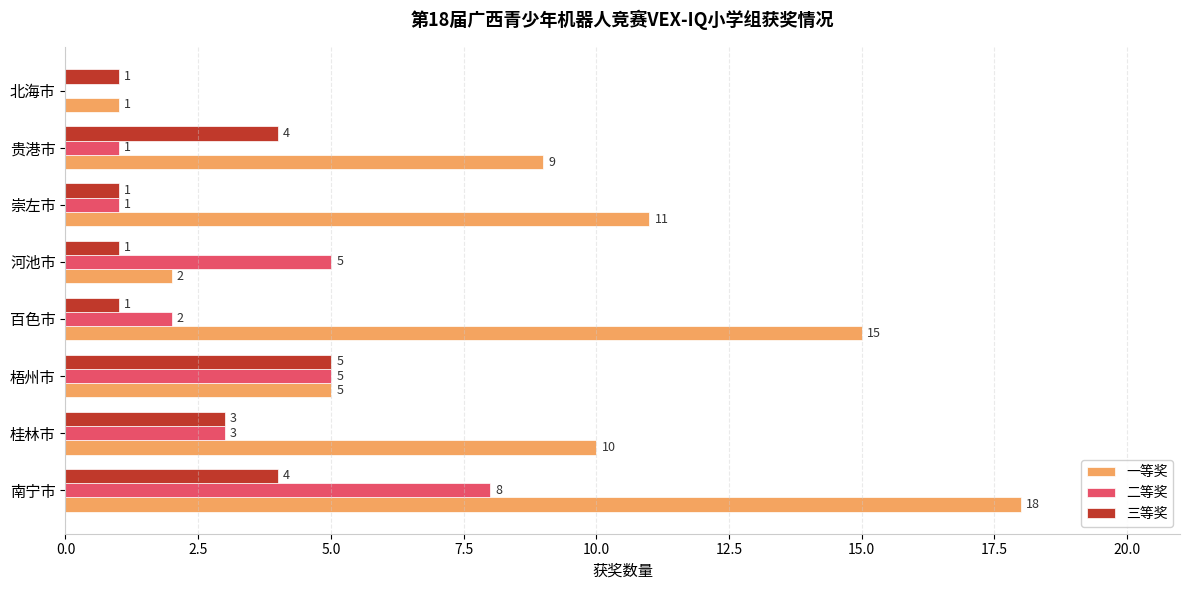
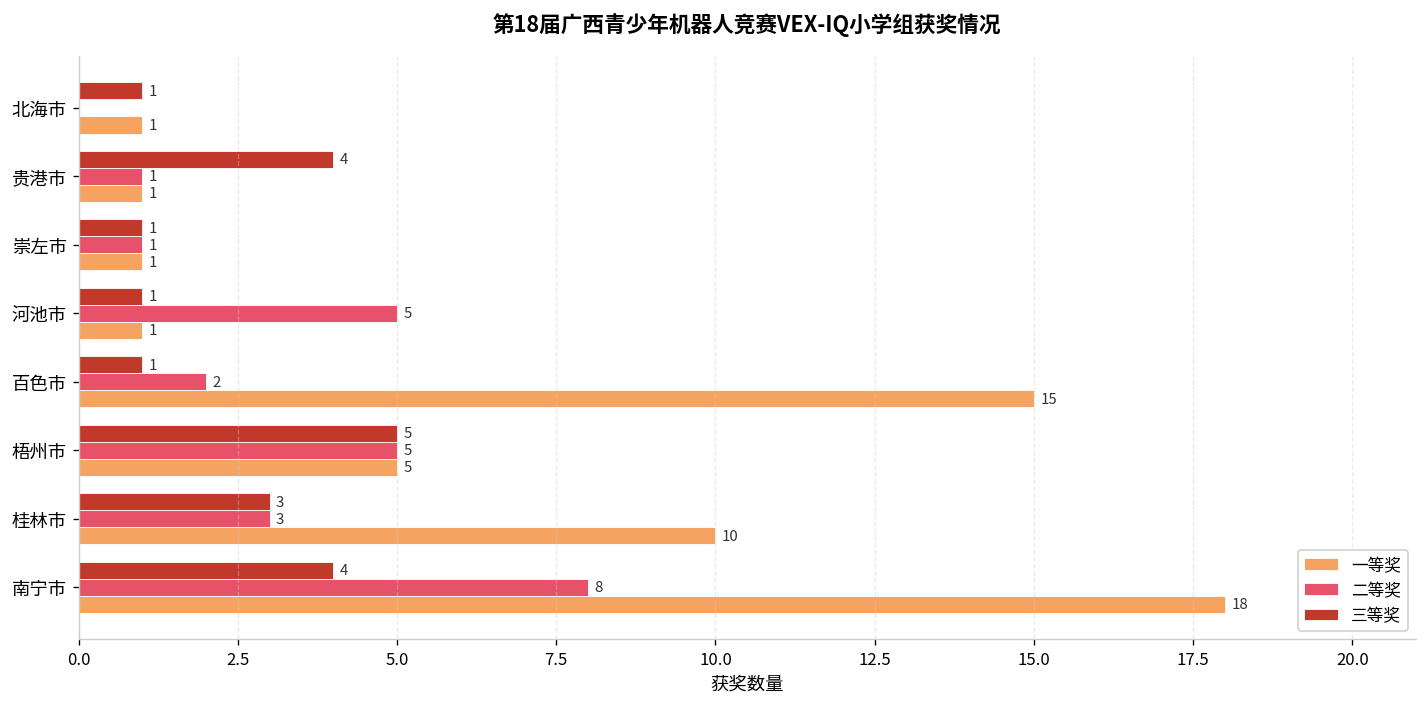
一等奖, 贵港市: 9 -> 1
一等奖, 崇左市: 11 -> 1
一等奖, 河池市: 2 -> 1
